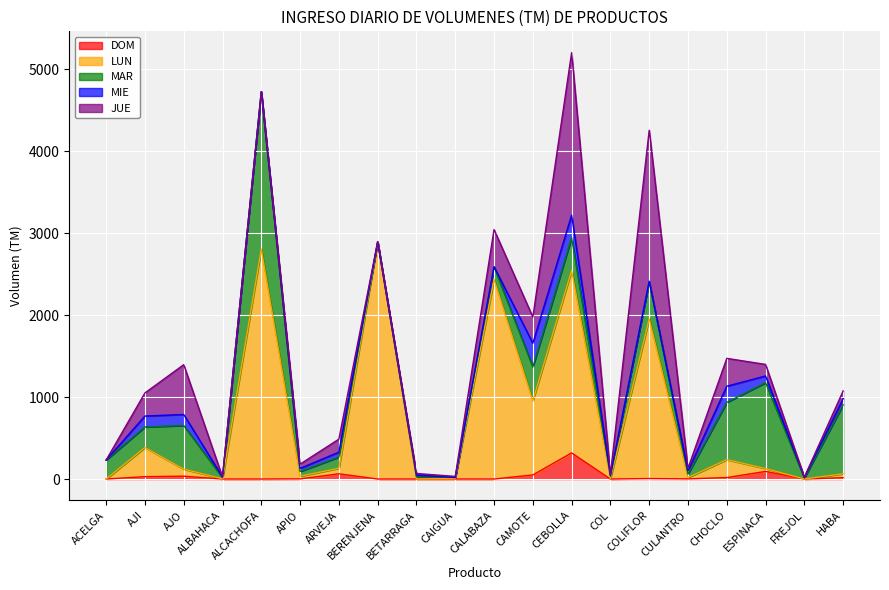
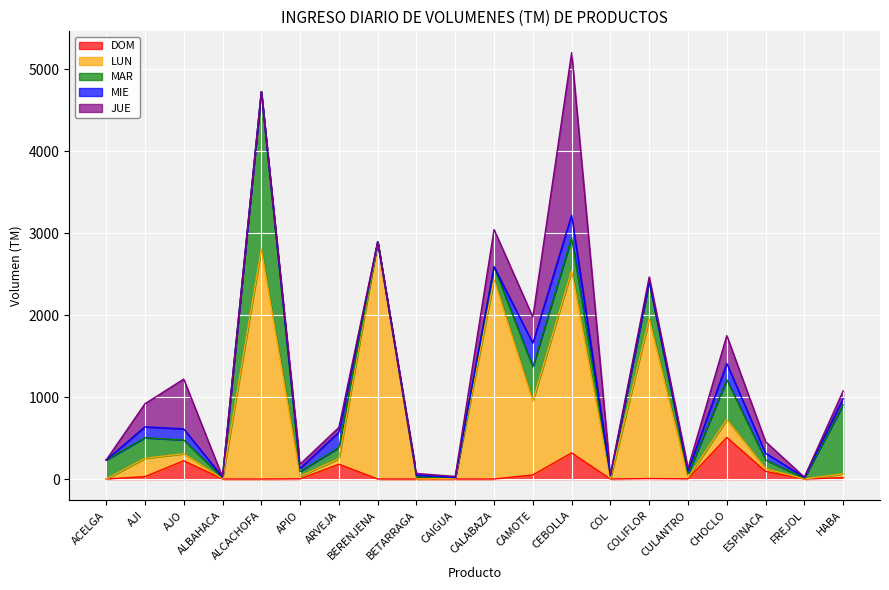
LUN, AJI: 400 -> 200
DOM, AJO: 0 -> 200
MAR, AJO: 500 -> 200
DOM, ARVEJA: 100 -> 200
MIE, ARVEJA: 100 -> 200
JUE, ARVEJA: 200 -> 100
JUE, COLIFLOR: 1800 -> 100
DOM, CHOCLO: 0 -> 500
MAR, CHOCLO: 700 -> 500
MAR, ESPINACA: 1000 -> 100
